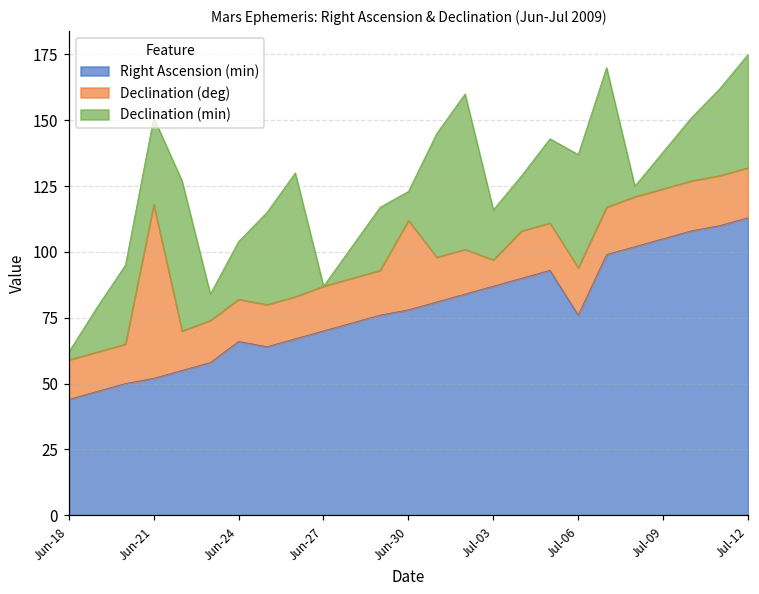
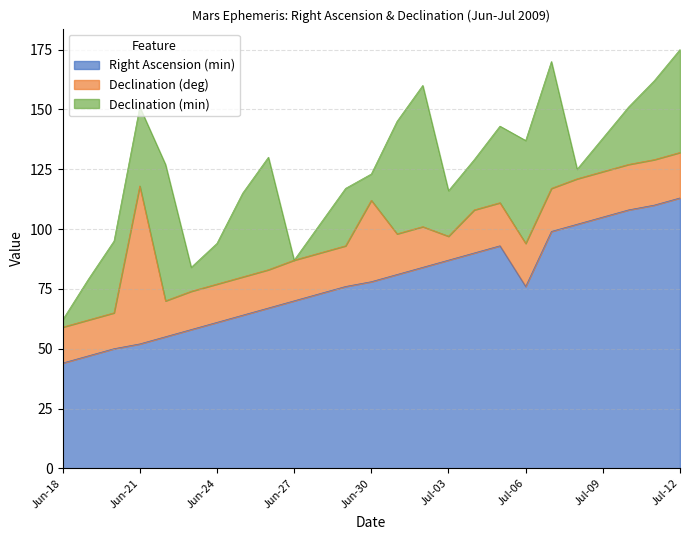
Right Ascension (min), Jun-24: 66 -> 61
Declination (min), Jun-24: 22 -> 17
